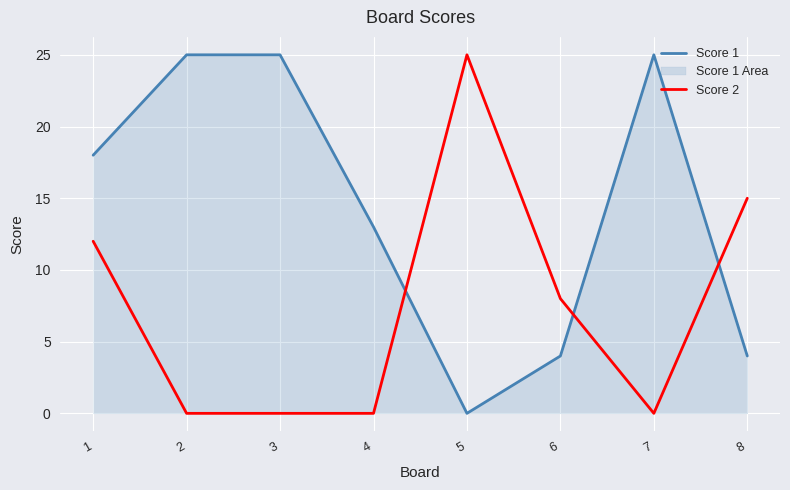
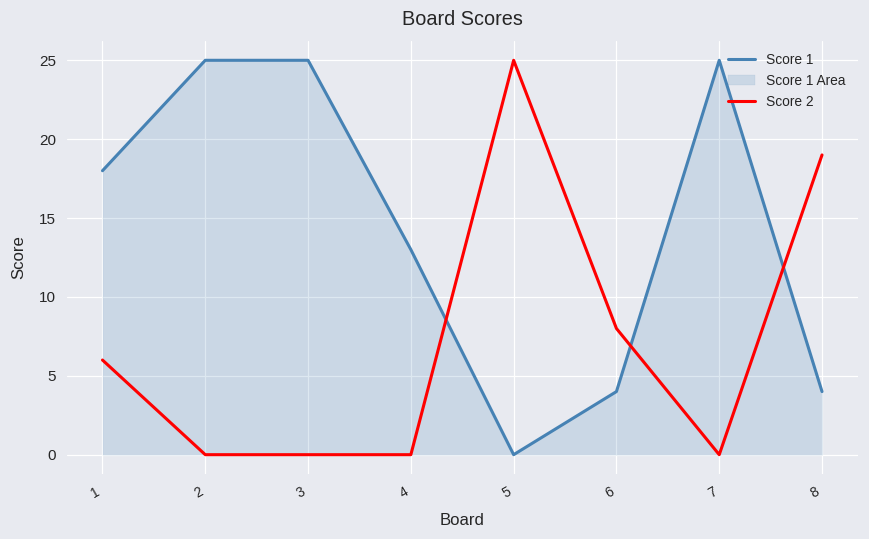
Score 2, 1: 12 -> 6
Score 2, 8: 15 -> 19
